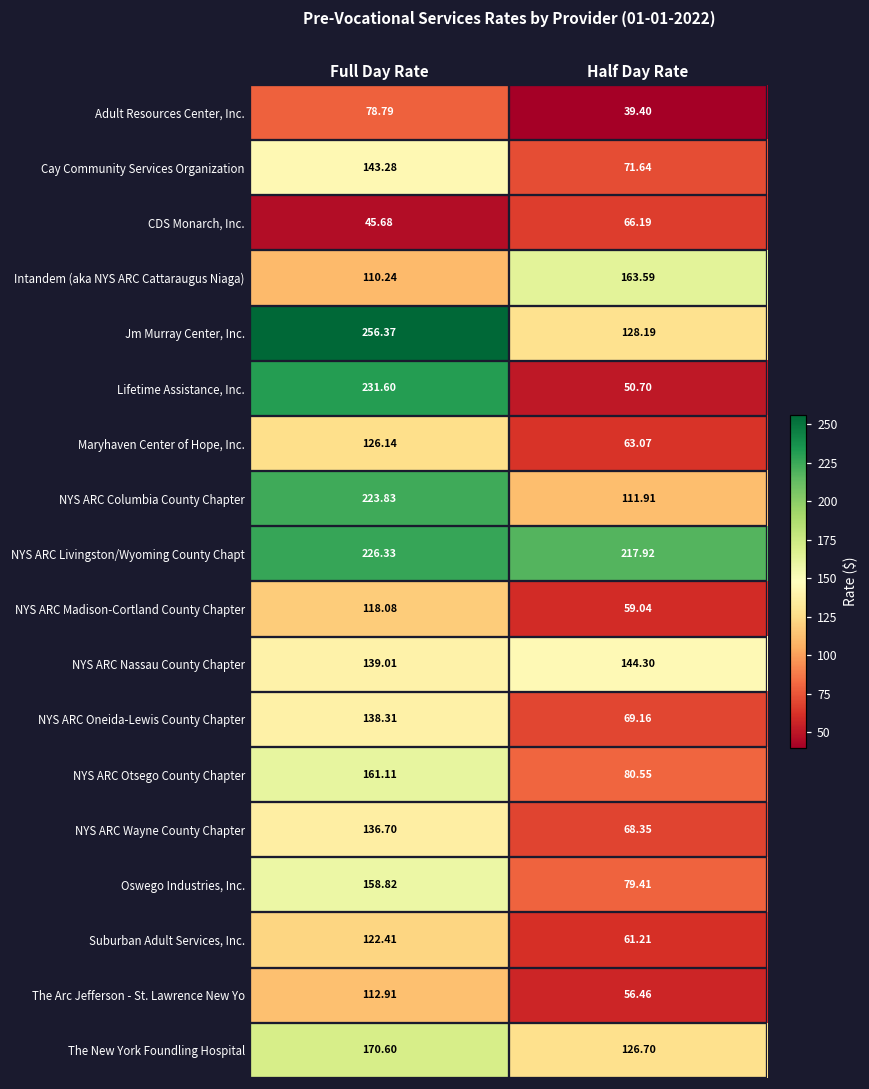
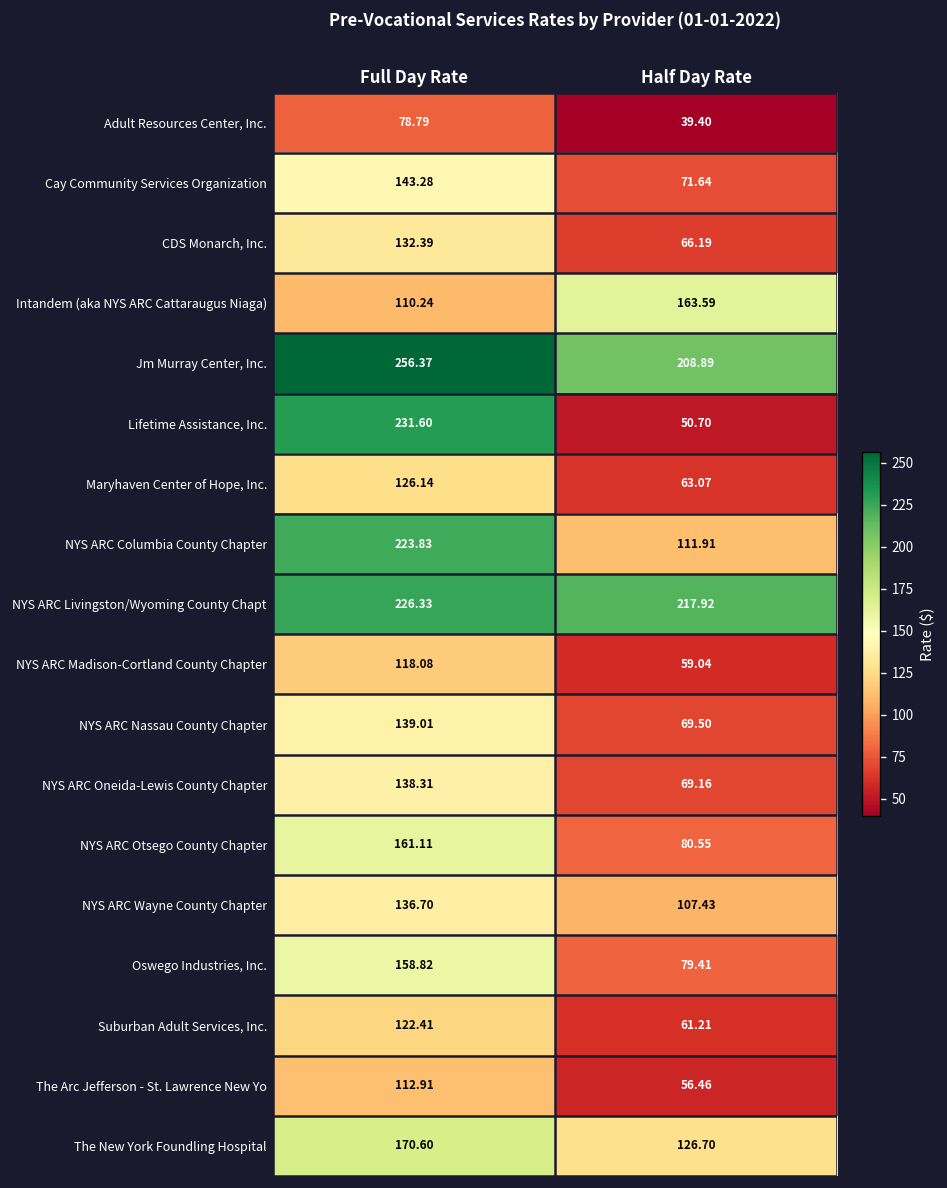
CDS Monarch, Inc., Full Day Rate: 45.68 -> 132.39
Jm Murray Center, Inc., Half Day Rate: 128.19 -> 208.89
NYS ARC Nassau County Chapter, Half Day Rate: 144.30 -> 69.50
NYS ARC Wayne County Chapter, Half Day Rate: 68.35 -> 107.43
